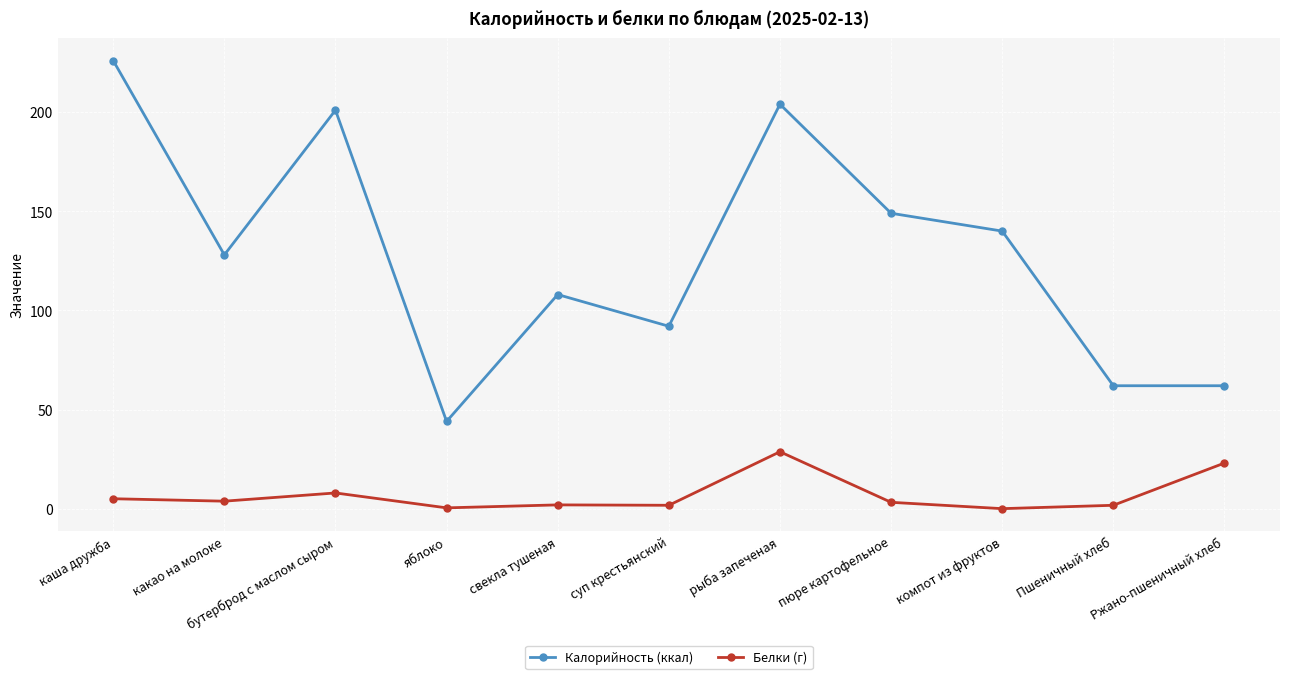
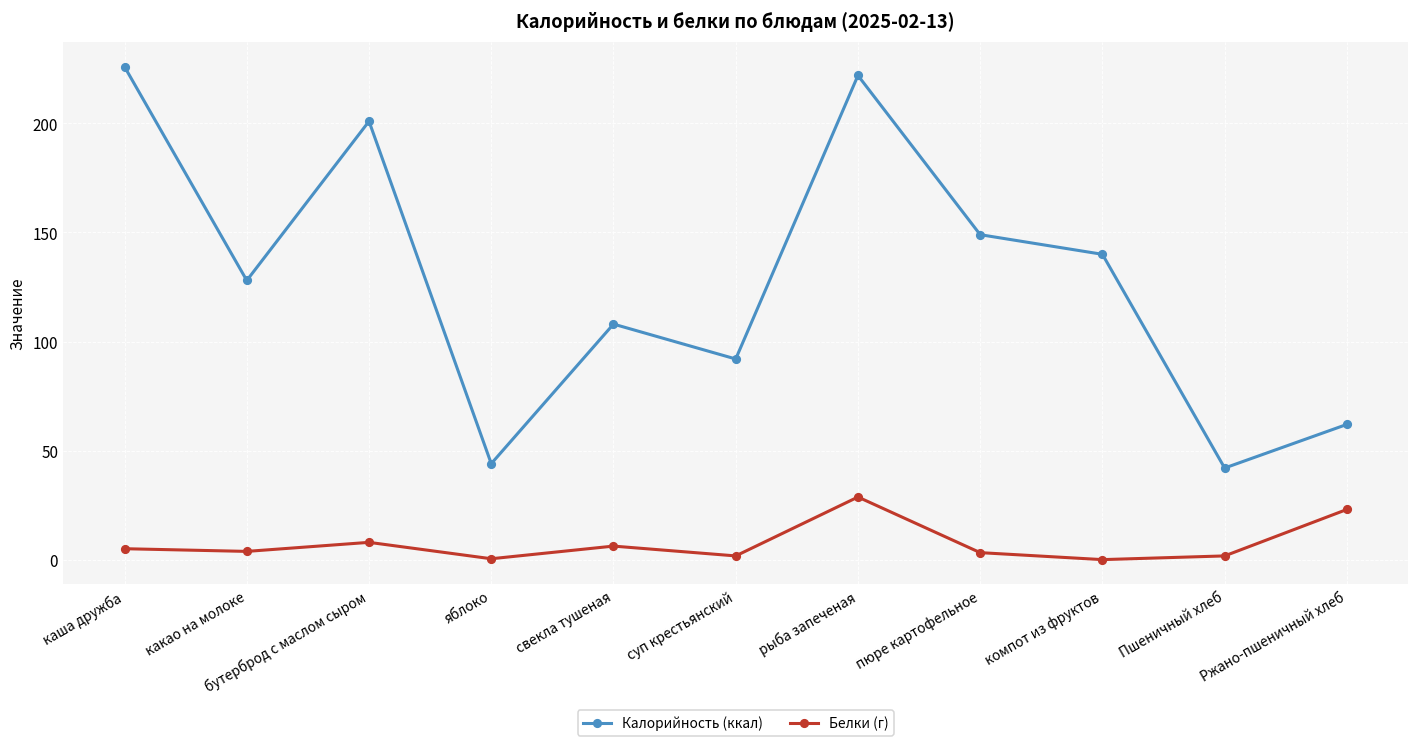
Белки (г), свекла тушеная: 2 -> 6
Калорийность (ккал), рыба запеченая: 204 -> 222
Калорийность (ккал), Пшеничный хлеб: 62 -> 42
